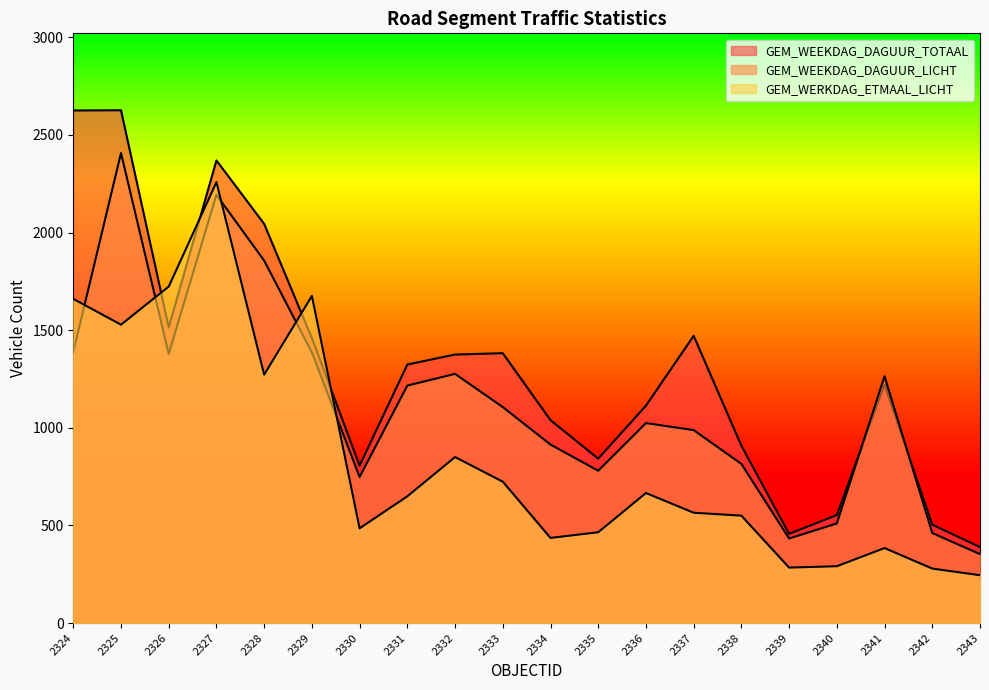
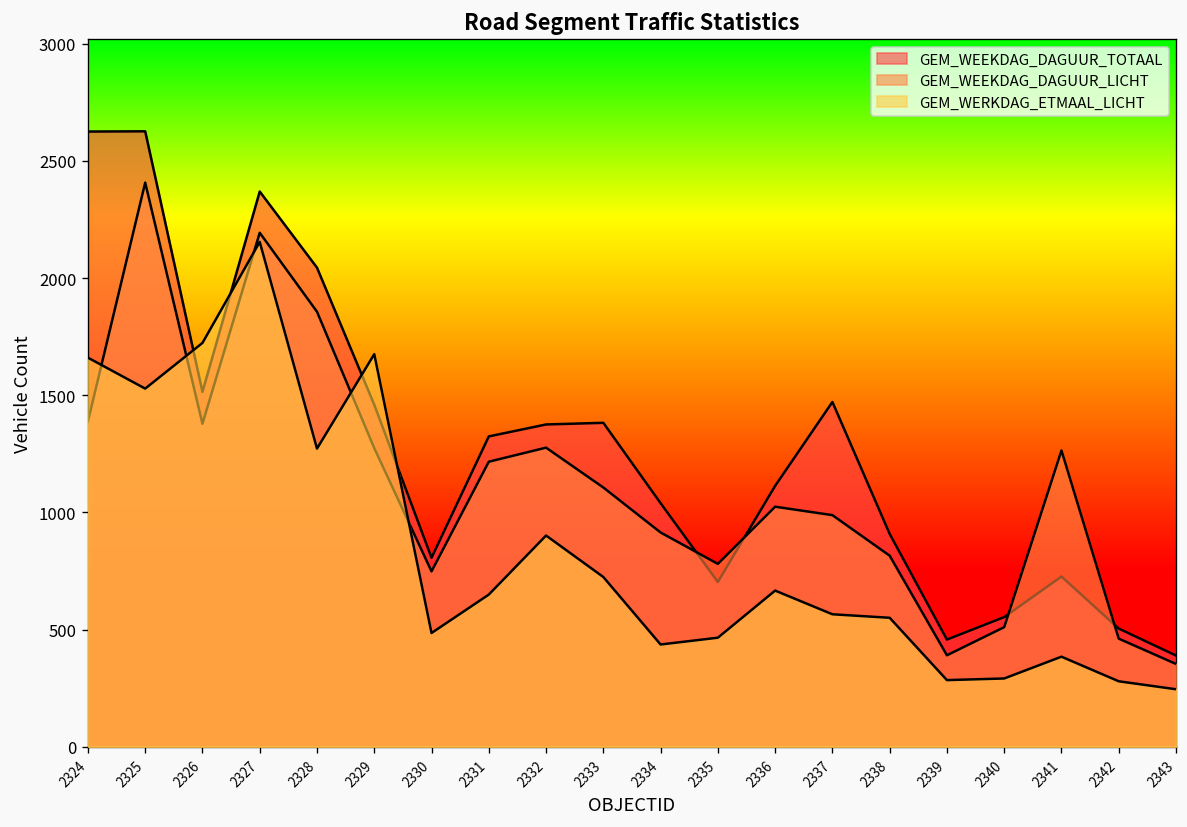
GEM_WERKDAG_ETMAAL_LICHT, 2327: 2260 -> 2150
GEM_WEEKDAG_DAGUUR_LICHT, 2329: 1390 -> 1270
GEM_WERKDAG_ETMAAL_LICHT, 2332: 850 -> 900
GEM_WEEKDAG_DAGUUR_TOTAAL, 2335: 840 -> 700
GEM_WEEKDAG_DAGUUR_LICHT, 2339: 430 -> 390
GEM_WEEKDAG_DAGUUR_TOTAAL, 2341: 1220 -> 730
